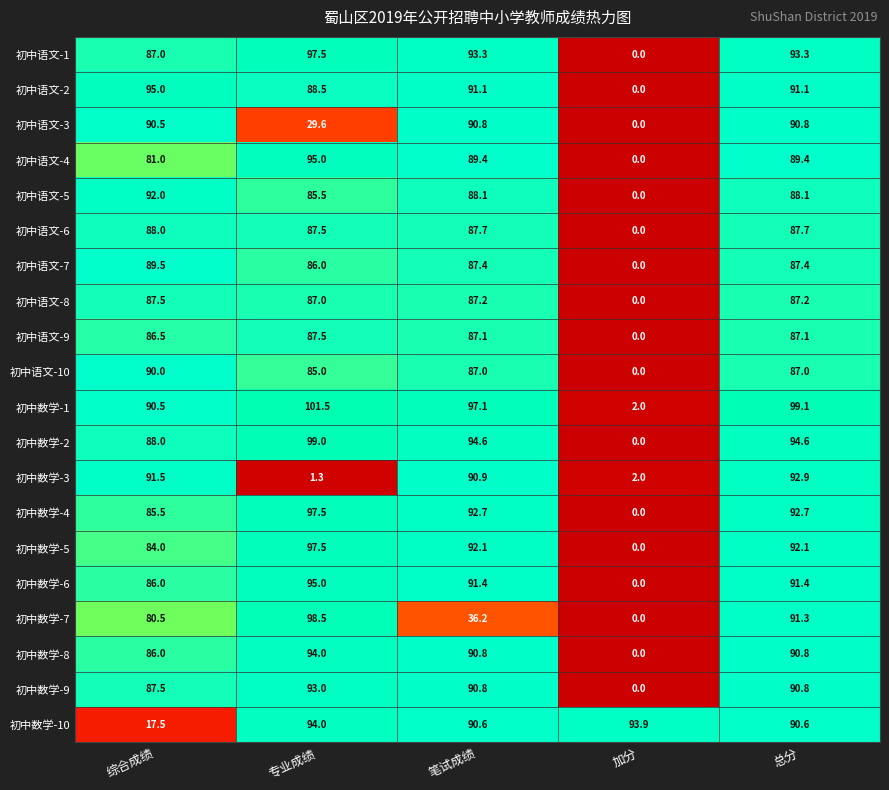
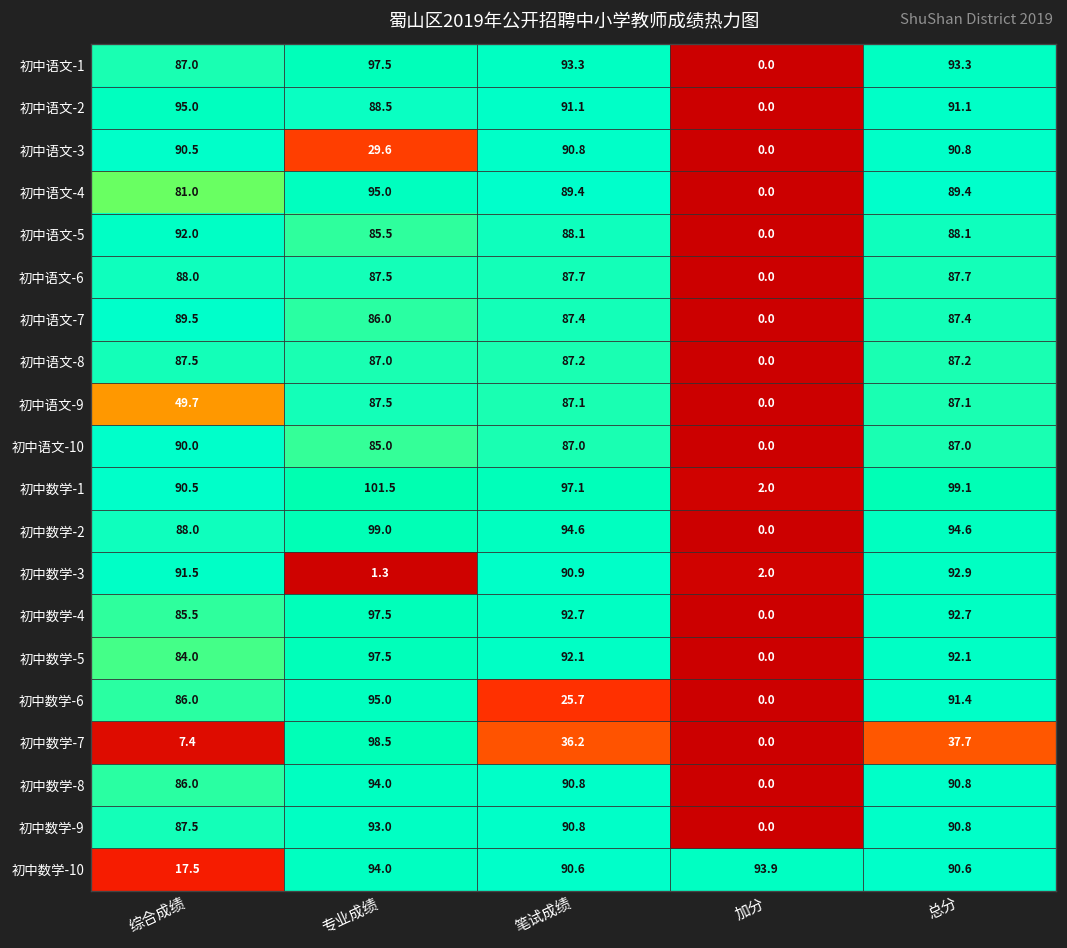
初中语文-9, 综合成绩: 86.5 -> 49.7
初中数学-6, 笔试成绩: 91.4 -> 25.7
初中数学-7, 综合成绩: 80.5 -> 7.4
初中数学-7, 总分: 91.3 -> 37.7
